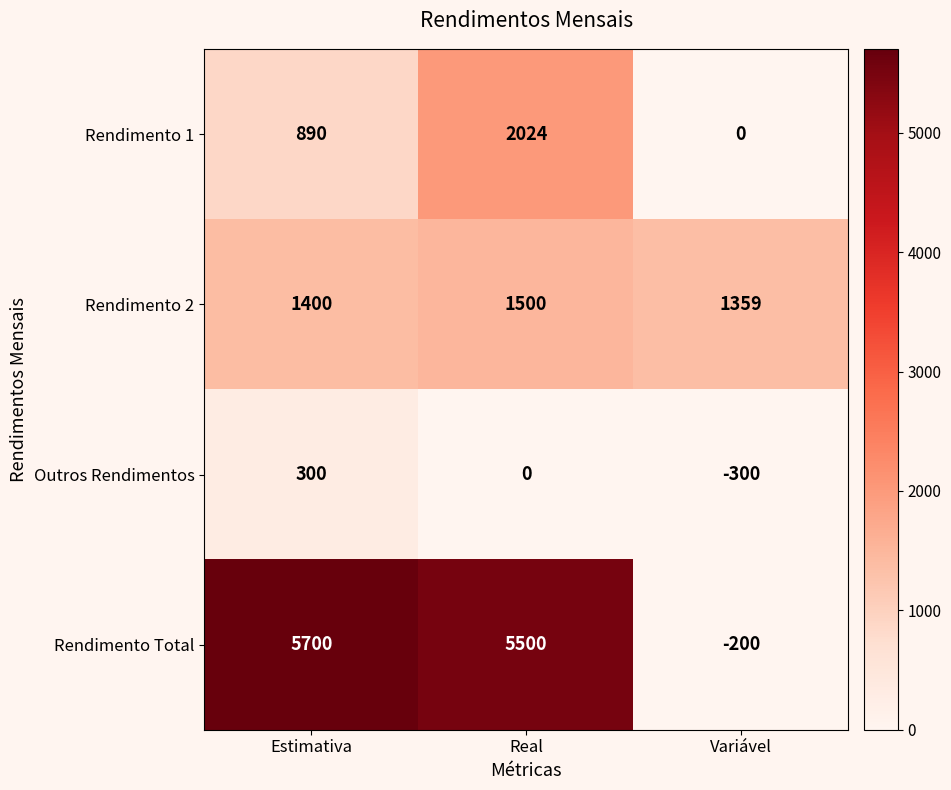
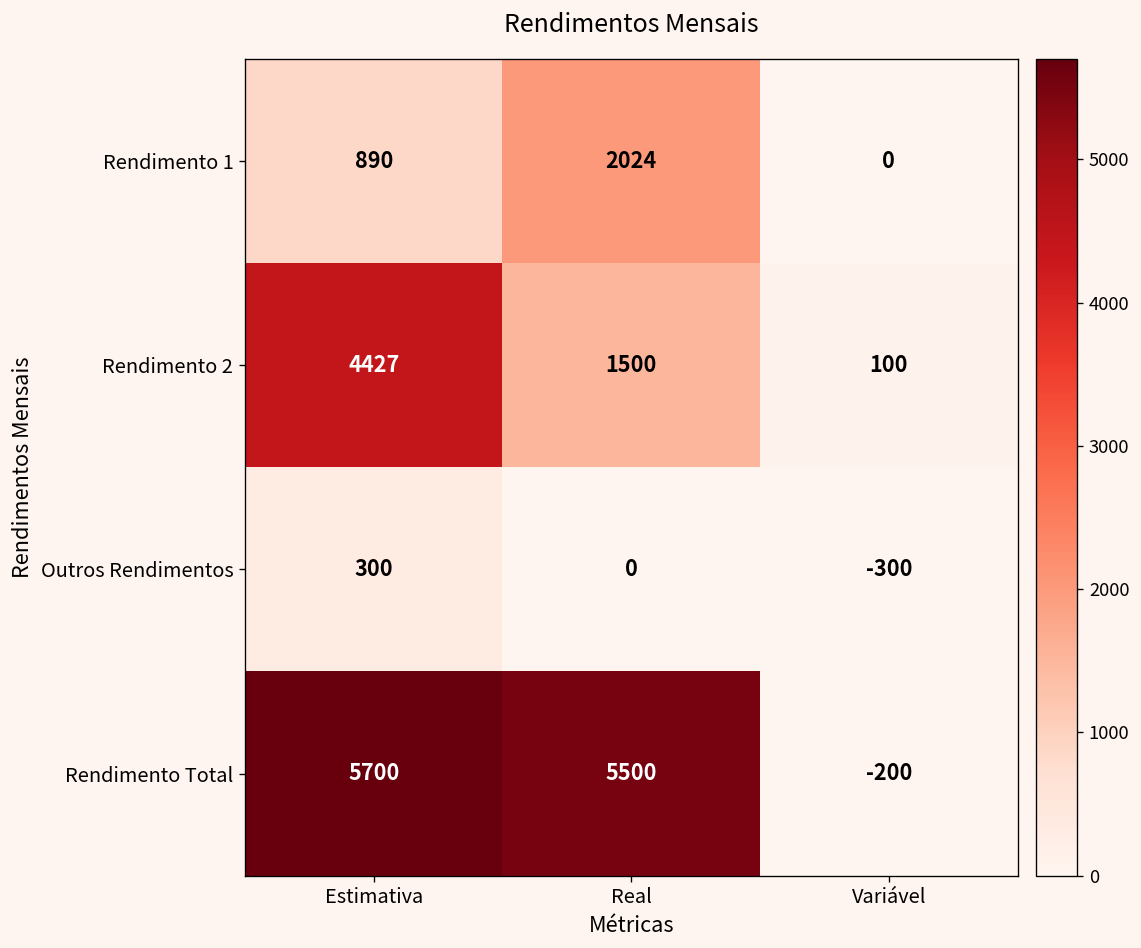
Rendimento 2, Estimativa: 1400 -> 4427
Rendimento 2, Variável: 1359 -> 100
